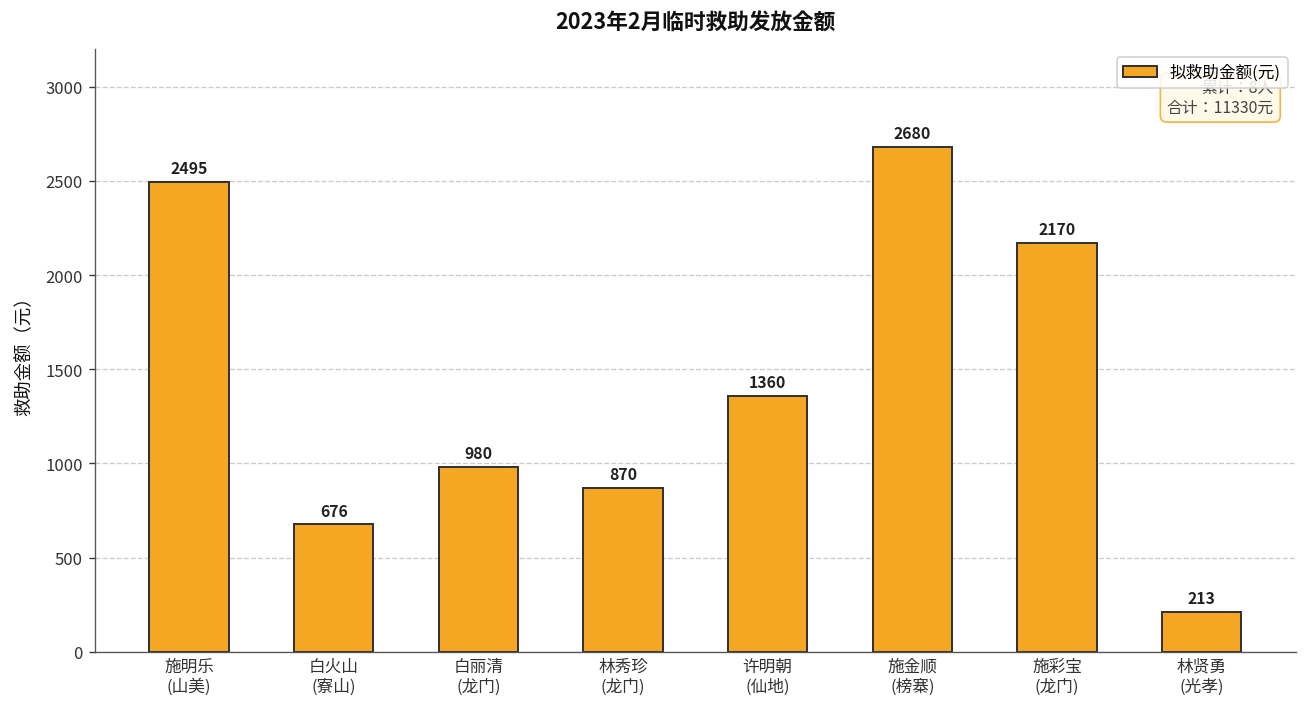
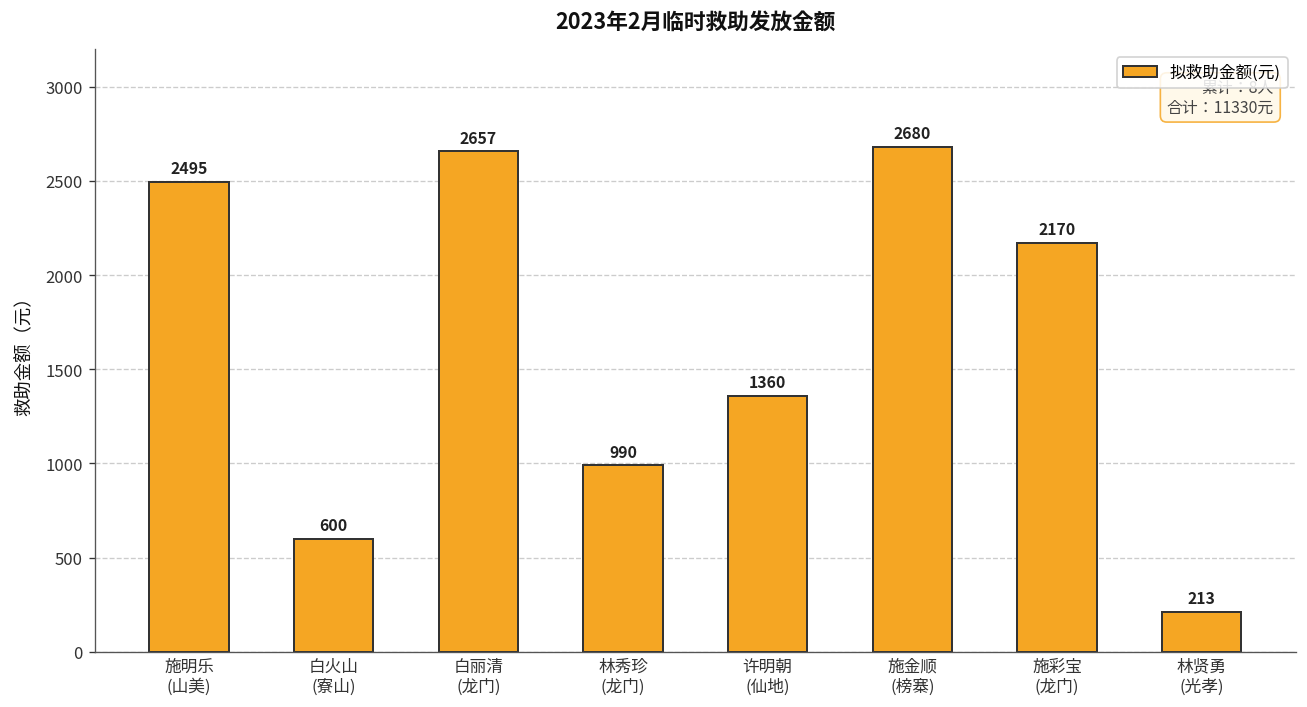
白火山 (寮山): 676 -> 600
白丽清 (龙门): 980 -> 2657
林秀珍 (龙门): 870 -> 990
